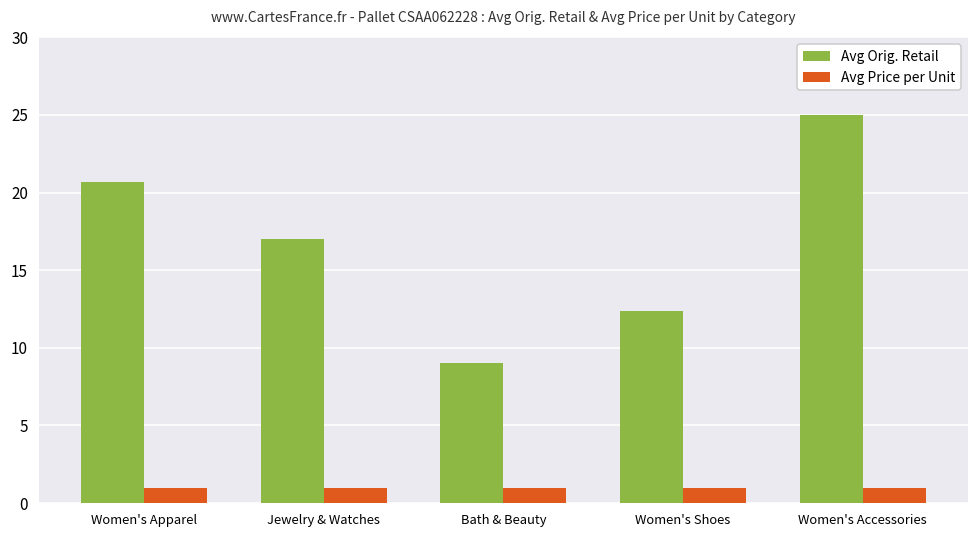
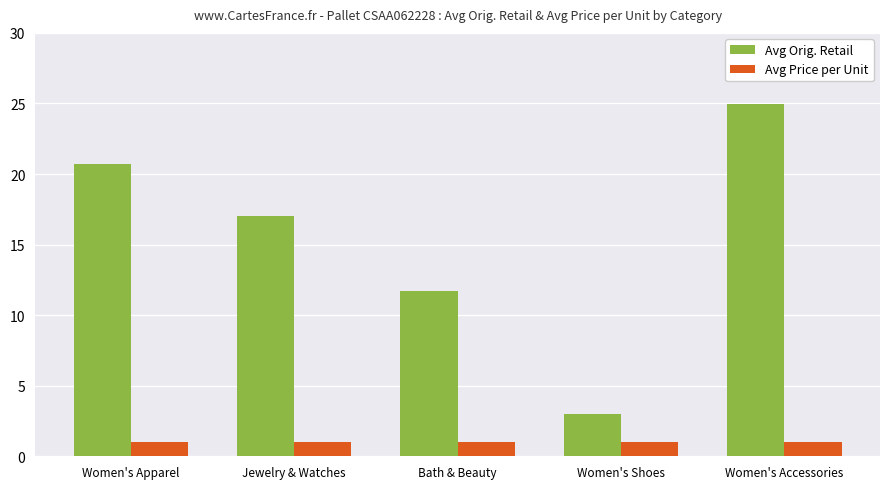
Avg Orig. Retail, Bath & Beauty: 9.0 -> 11.7
Avg Orig. Retail, Women's Shoes: 12.4 -> 3.0
